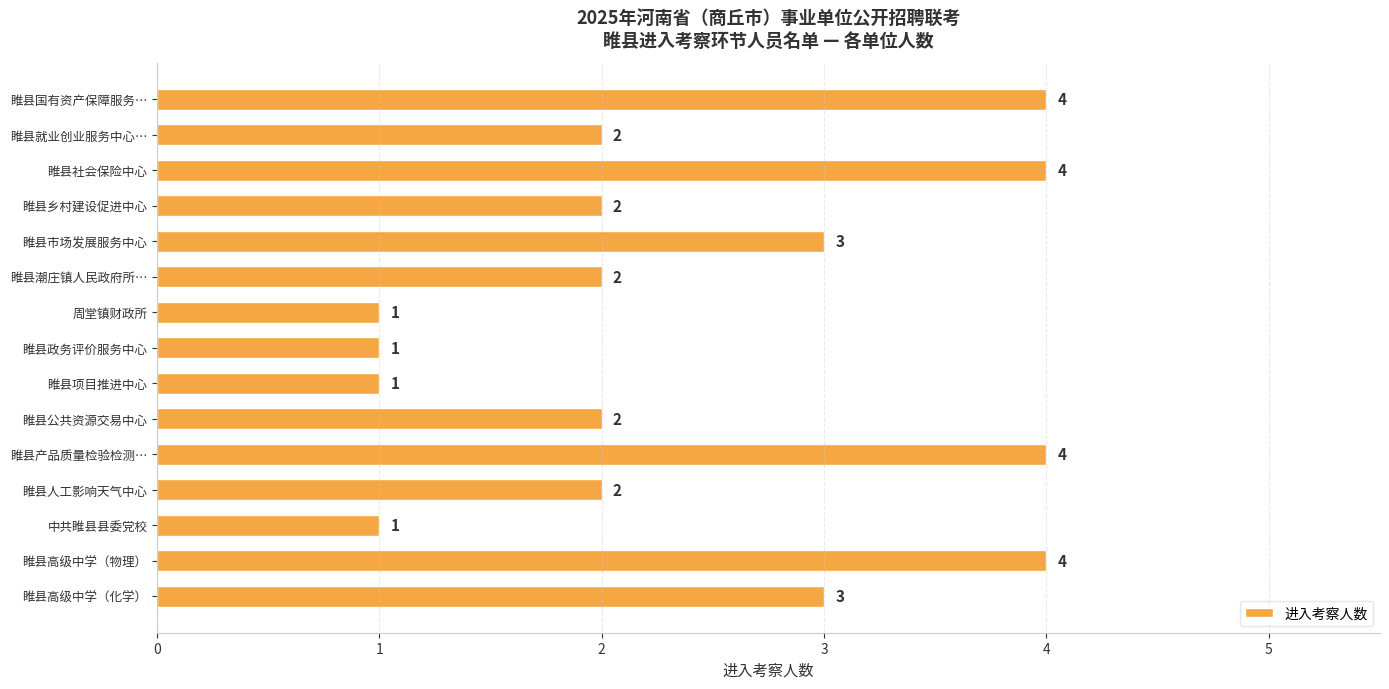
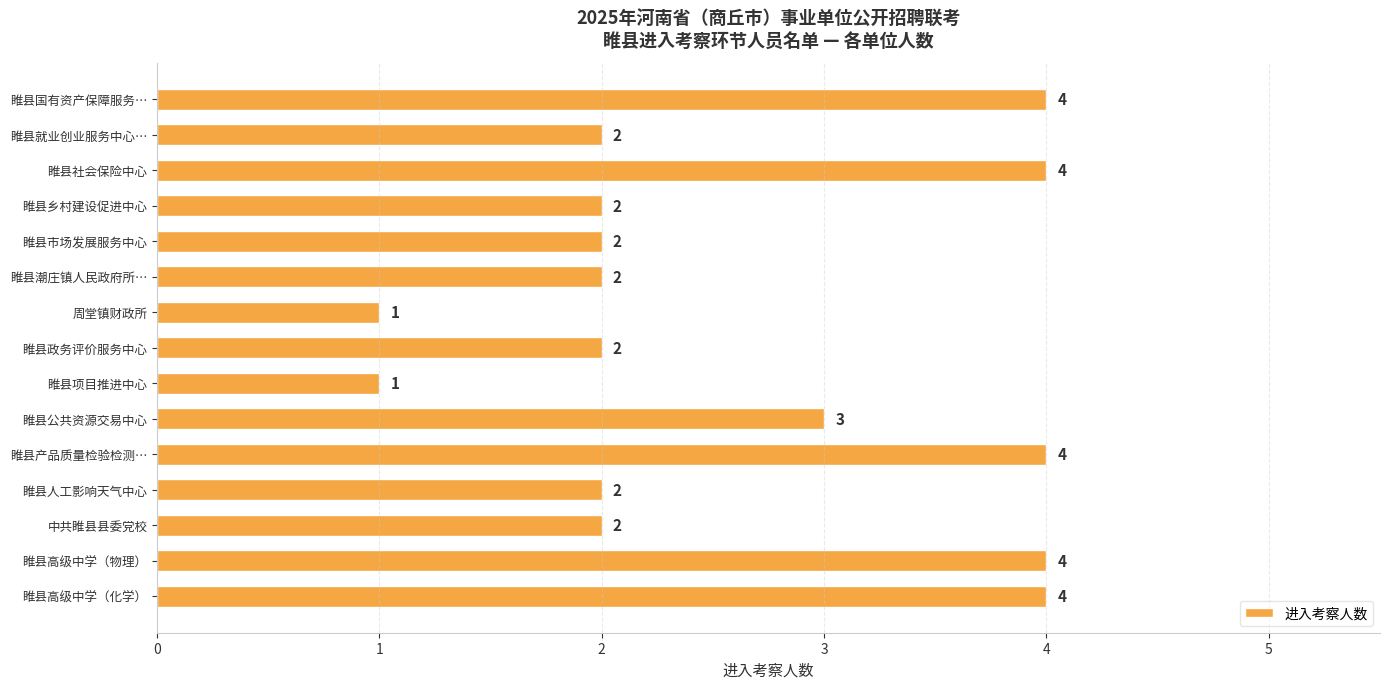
睢县市场发展服务中心: 3 -> 2
睢县政务评价服务中心: 1 -> 2
睢县公共资源交易中心: 2 -> 3
中共睢县县委党校: 1 -> 2
睢县高级中学（化学）: 3 -> 4
